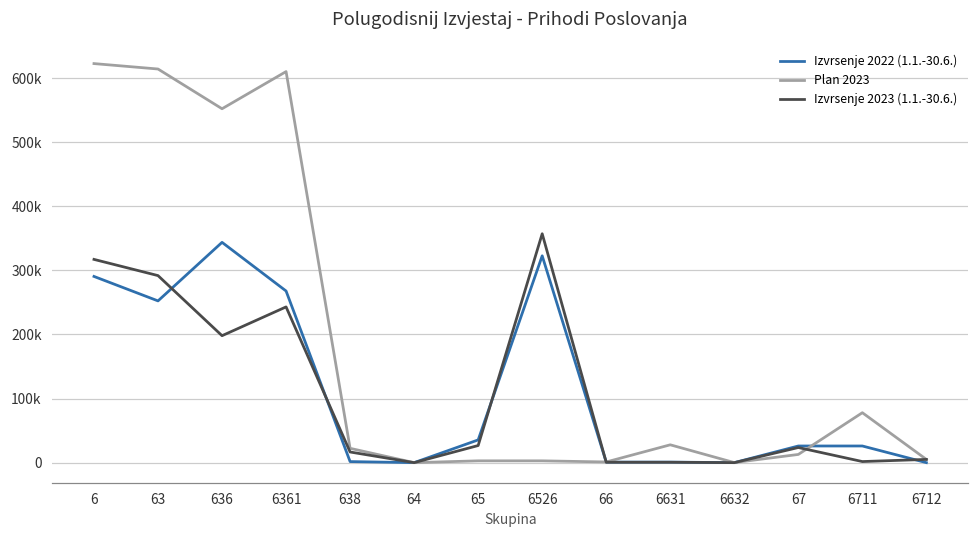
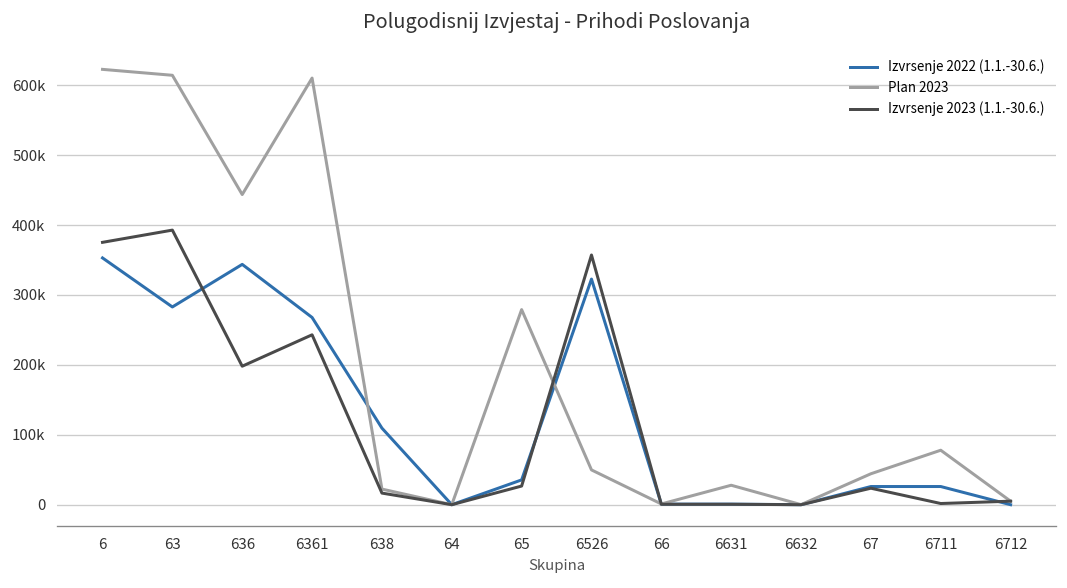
Izvrsenje 2022 (1.1.-30.6.), 6: 290000 -> 350000
Izvrsenje 2023 (1.1.-30.6.), 6: 320000 -> 380000
Izvrsenje 2022 (1.1.-30.6.), 63: 250000 -> 280000
Izvrsenje 2023 (1.1.-30.6.), 63: 290000 -> 390000
Plan 2023, 636: 550000 -> 440000
Izvrsenje 2022 (1.1.-30.6.), 638: 0 -> 110000
Plan 2023, 65: 0 -> 280000
Plan 2023, 6526: 0 -> 50000
Plan 2023, 67: 10000 -> 40000
